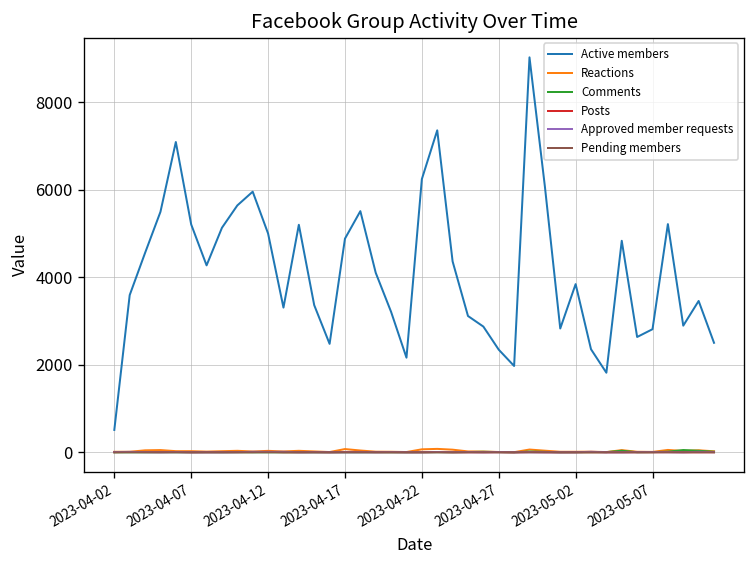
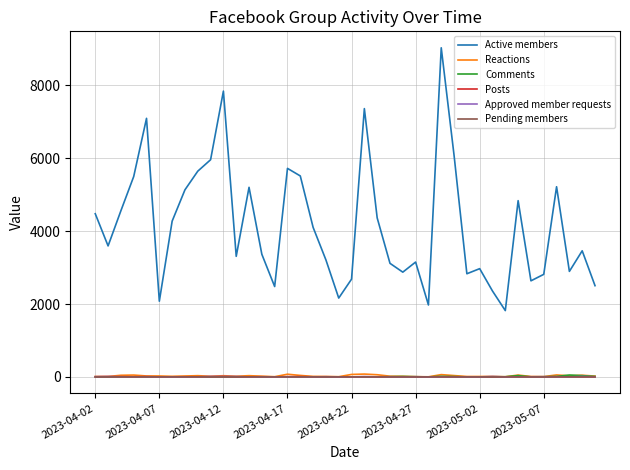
Active members, 2023-04-02: 500 -> 4500
Active members, 2023-04-07: 5200 -> 2100
Active members, 2023-04-12: 5000 -> 7800
Active members, 2023-04-17: 4900 -> 5700
Active members, 2023-04-22: 6200 -> 2700
Active members, 2023-04-27: 2300 -> 3200
Active members, 2023-05-02: 3800 -> 3000
